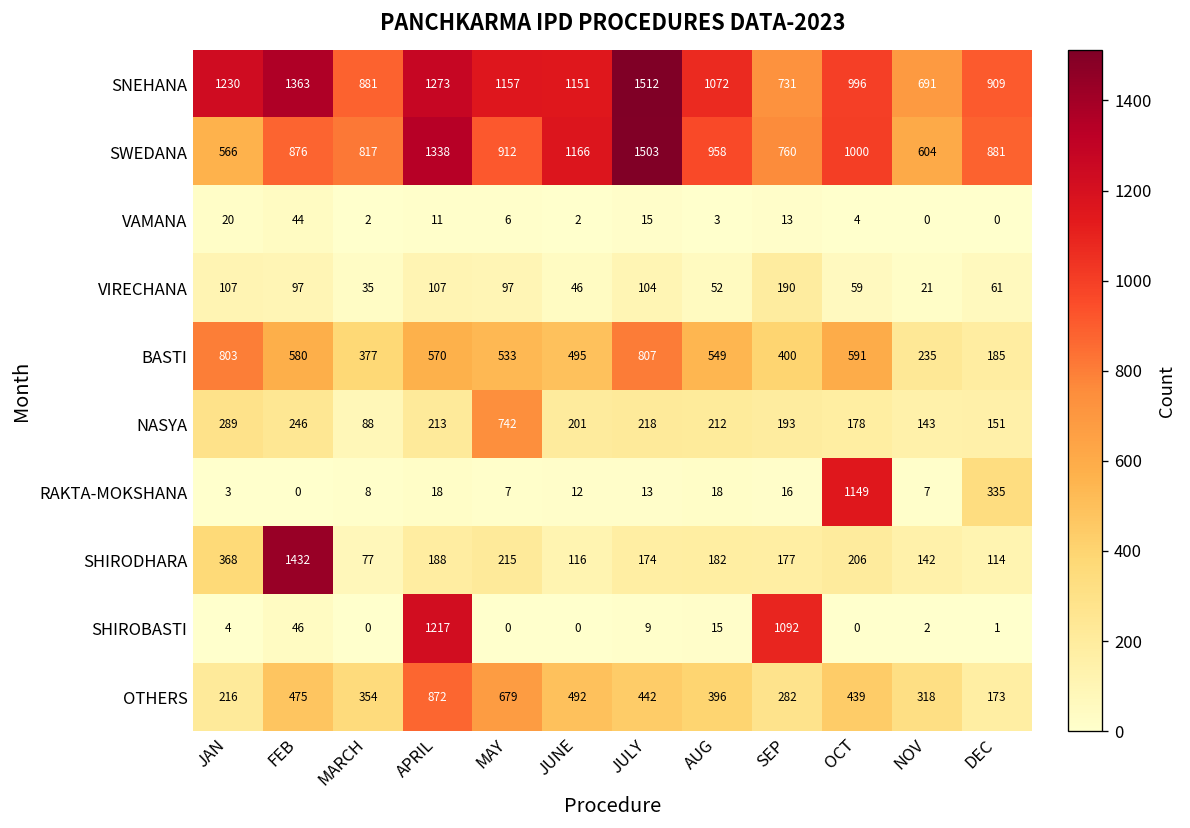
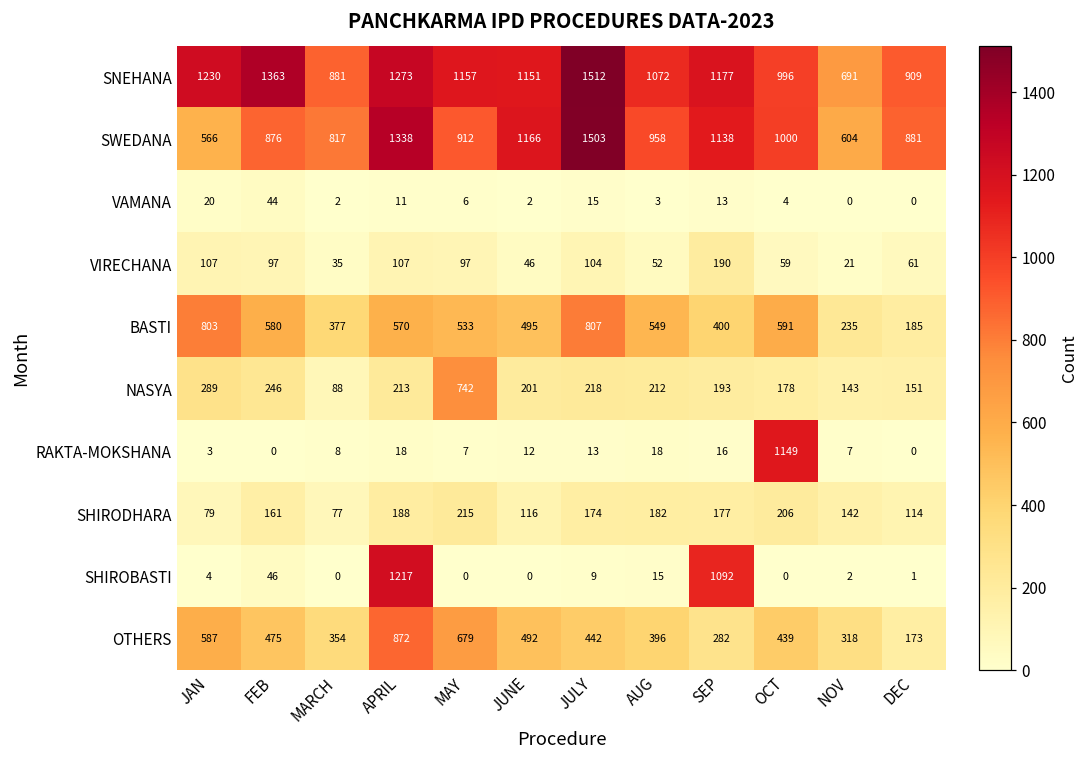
SNEHANA, SEP: 731 -> 1177
SWEDANA, SEP: 760 -> 1138
RAKTA-MOKSHANA, DEC: 335 -> 0
SHIRODHARA, JAN: 368 -> 79
SHIRODHARA, FEB: 1432 -> 161
OTHERS, JAN: 216 -> 587
